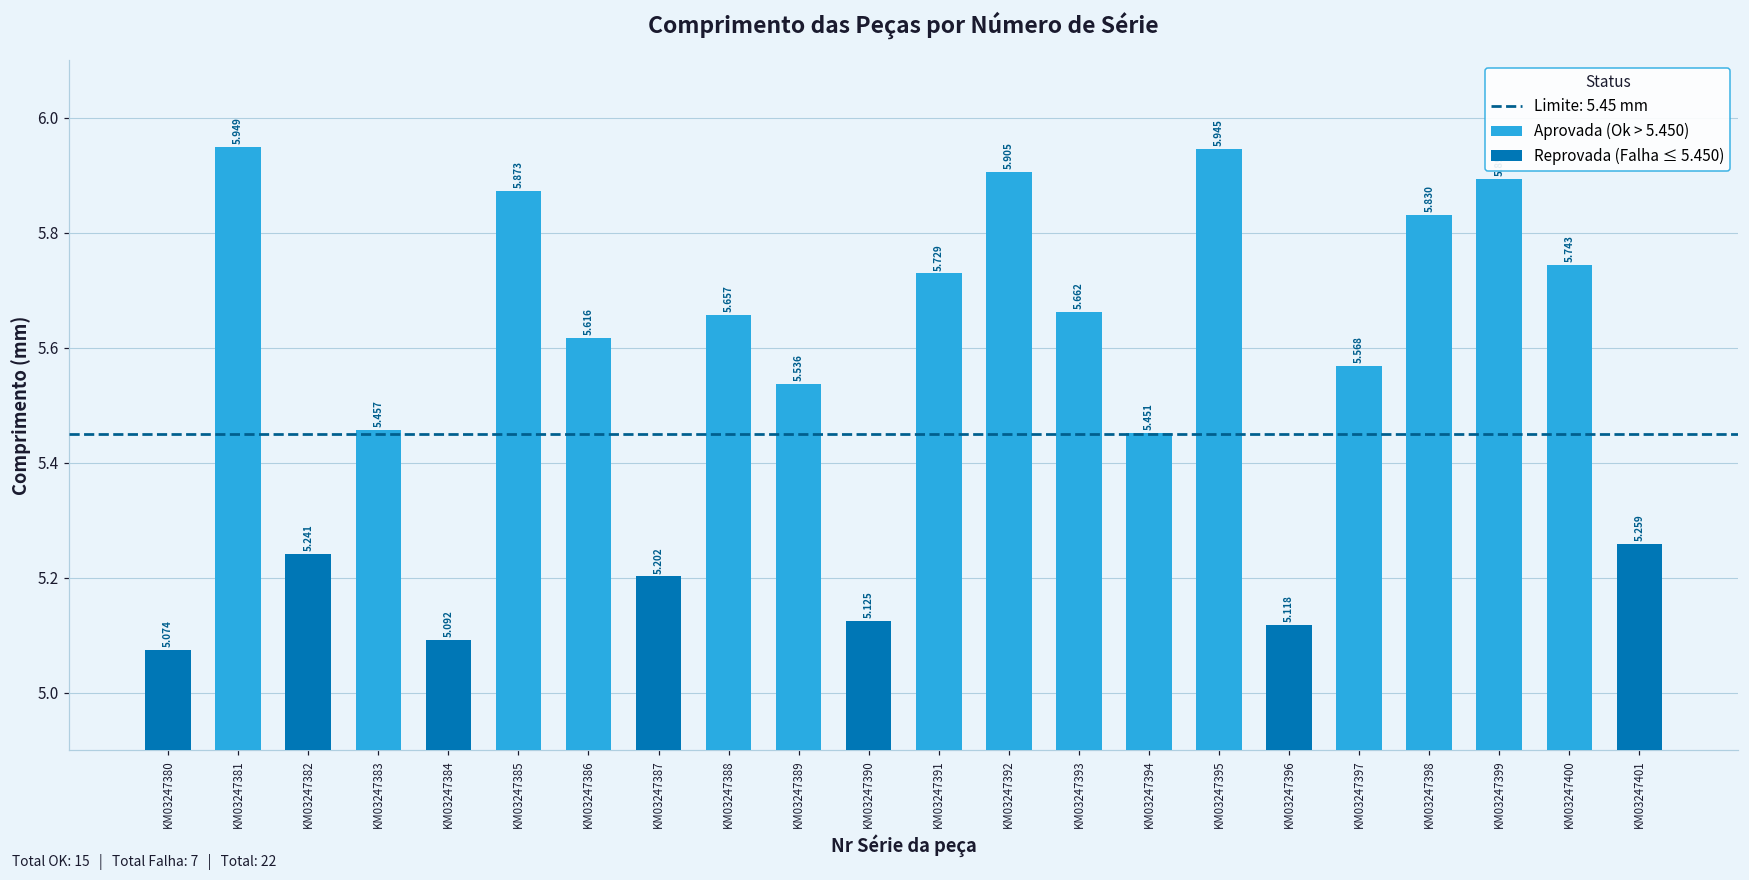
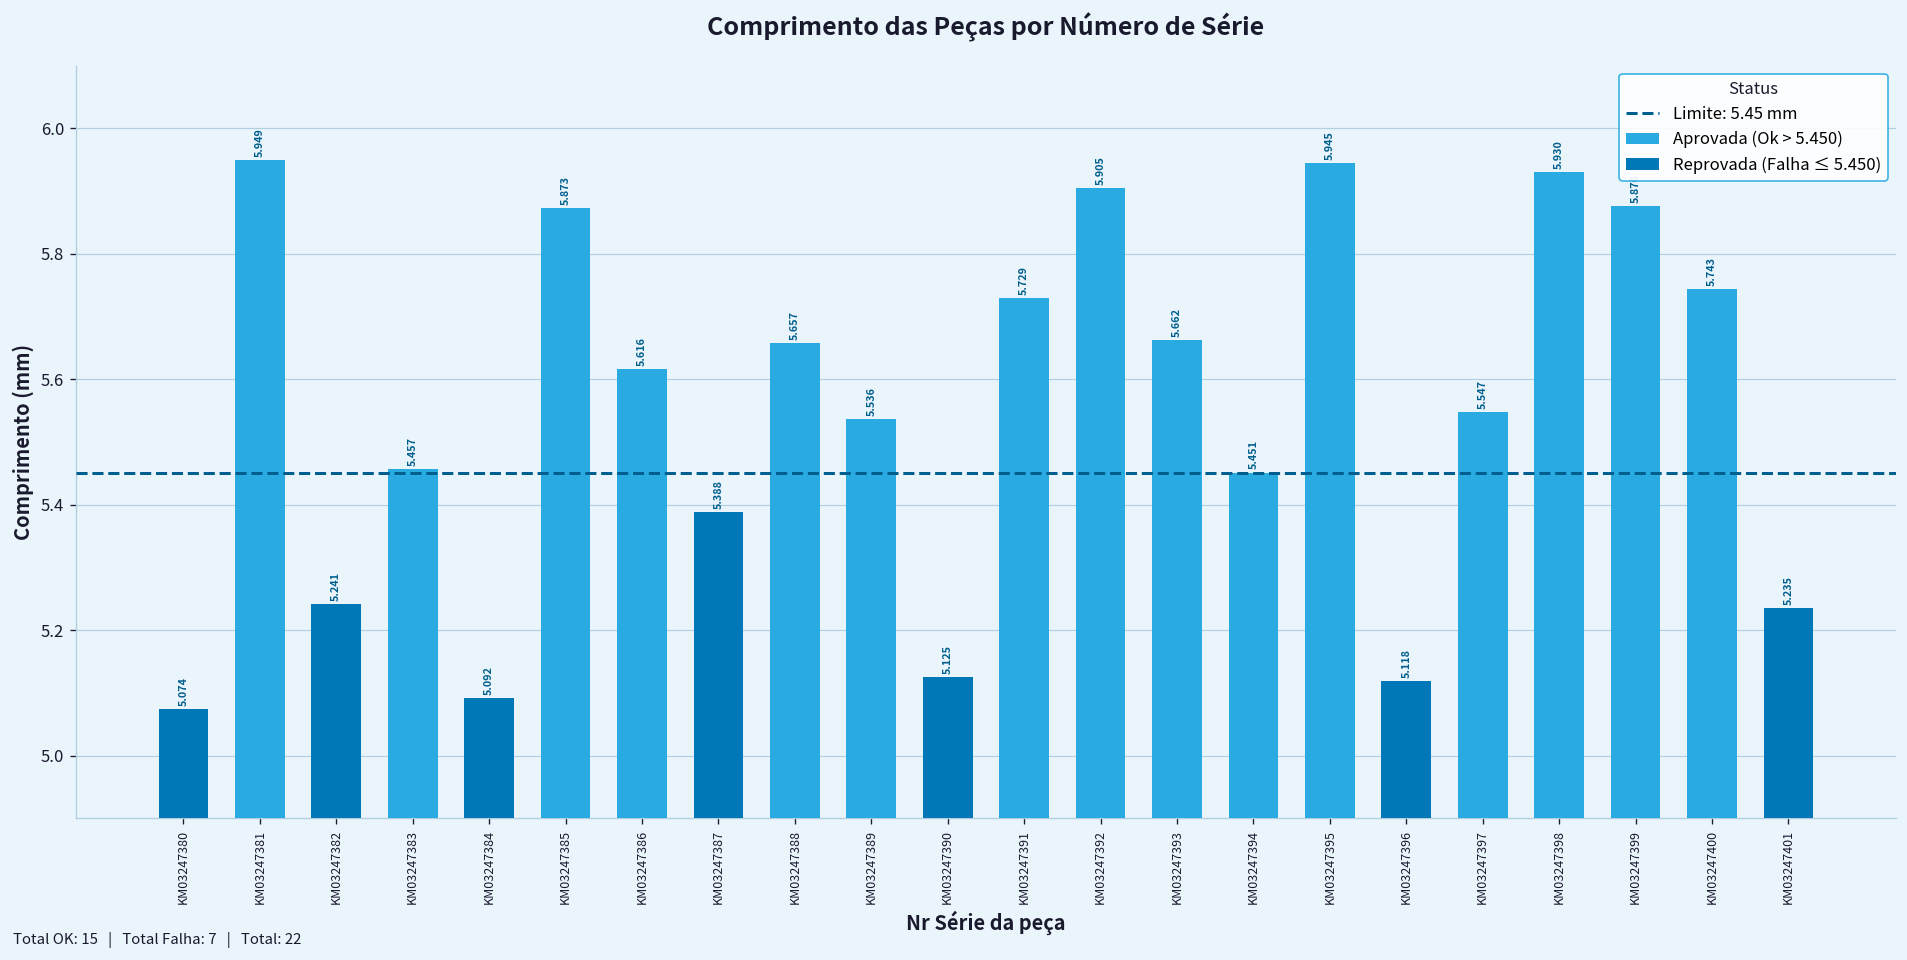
Reprovada (Falha ≤ 5.450), KM03247387: 5.202 -> 5.388
Aprovada (Ok > 5.450), KM03247397: 5.568 -> 5.547
Aprovada (Ok > 5.450), KM03247398: 5.830 -> 5.930
Aprovada (Ok > 5.450), KM03247399: 5.89 -> 5.88
Reprovada (Falha ≤ 5.450), KM03247401: 5.259 -> 5.235
